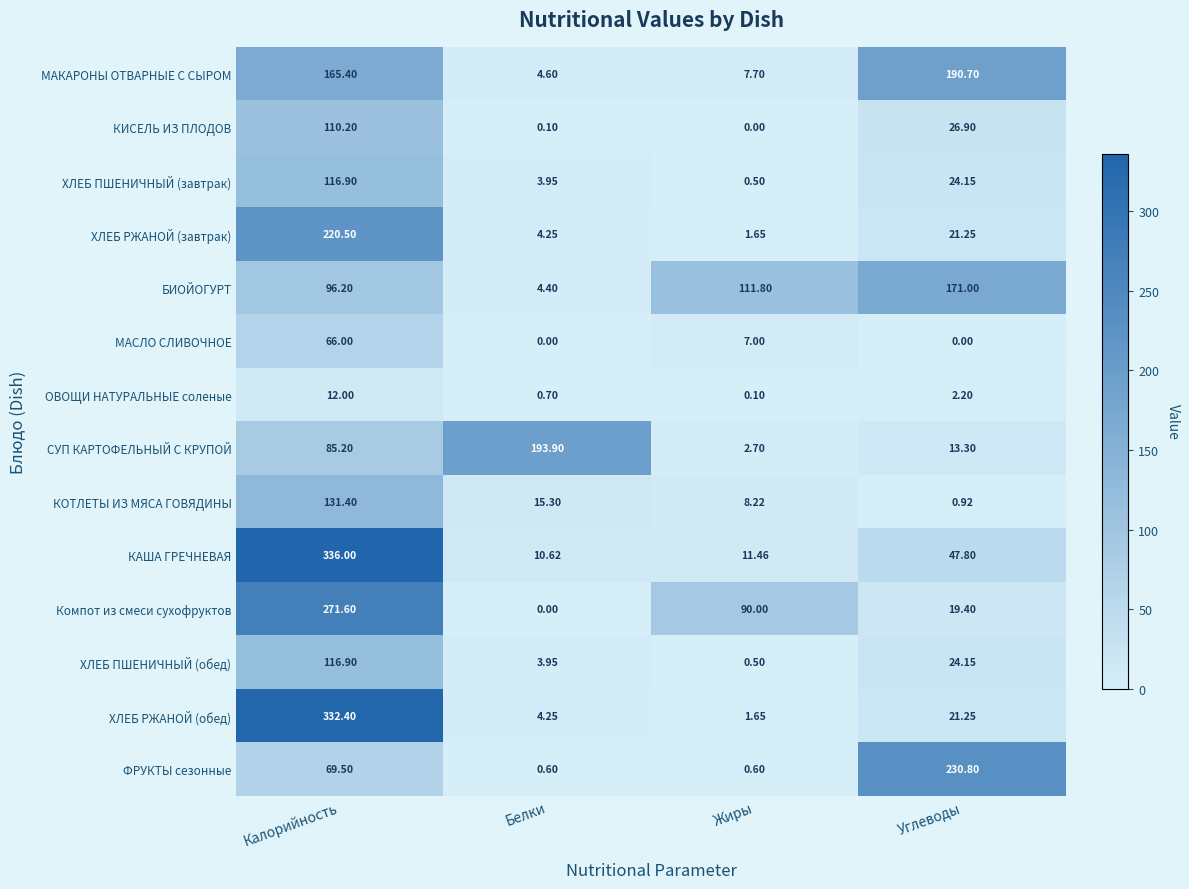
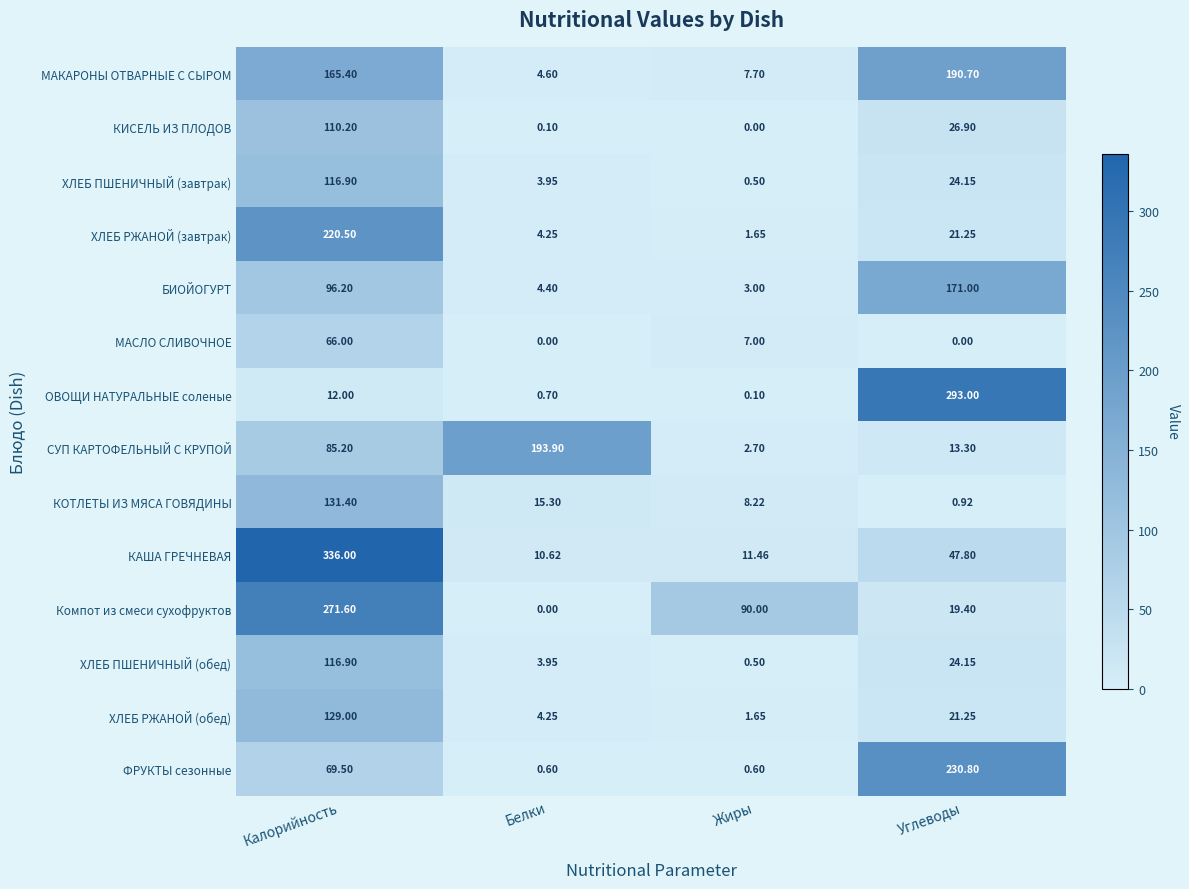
БИОЙОГУРТ, Жиры: 111.80 -> 3.00
ОВОЩИ НАТУРАЛЬНЫЕ соленые, Углеводы: 2.20 -> 293.00
ХЛЕБ РЖАНОЙ (обед), Калорийность: 332.40 -> 129.00
